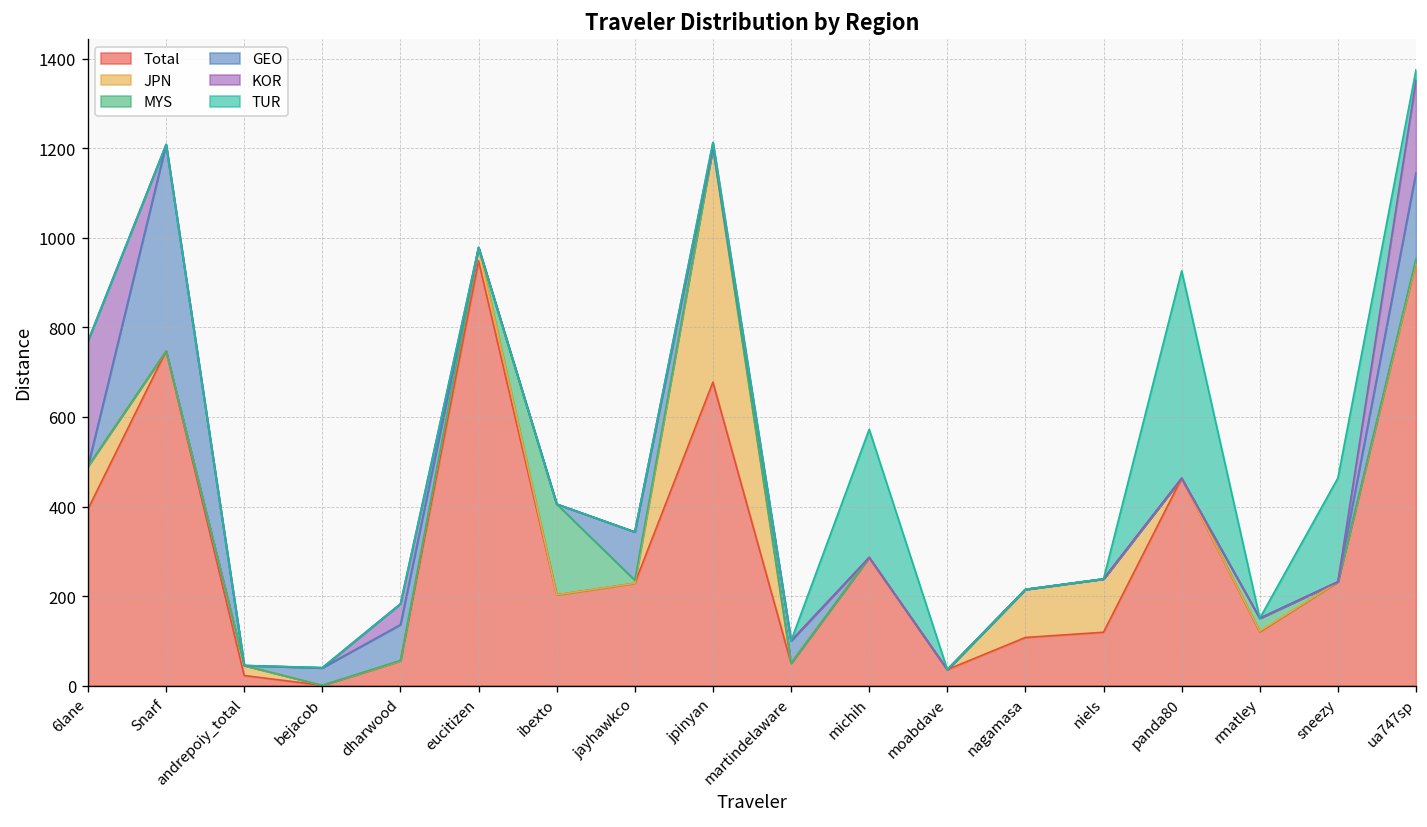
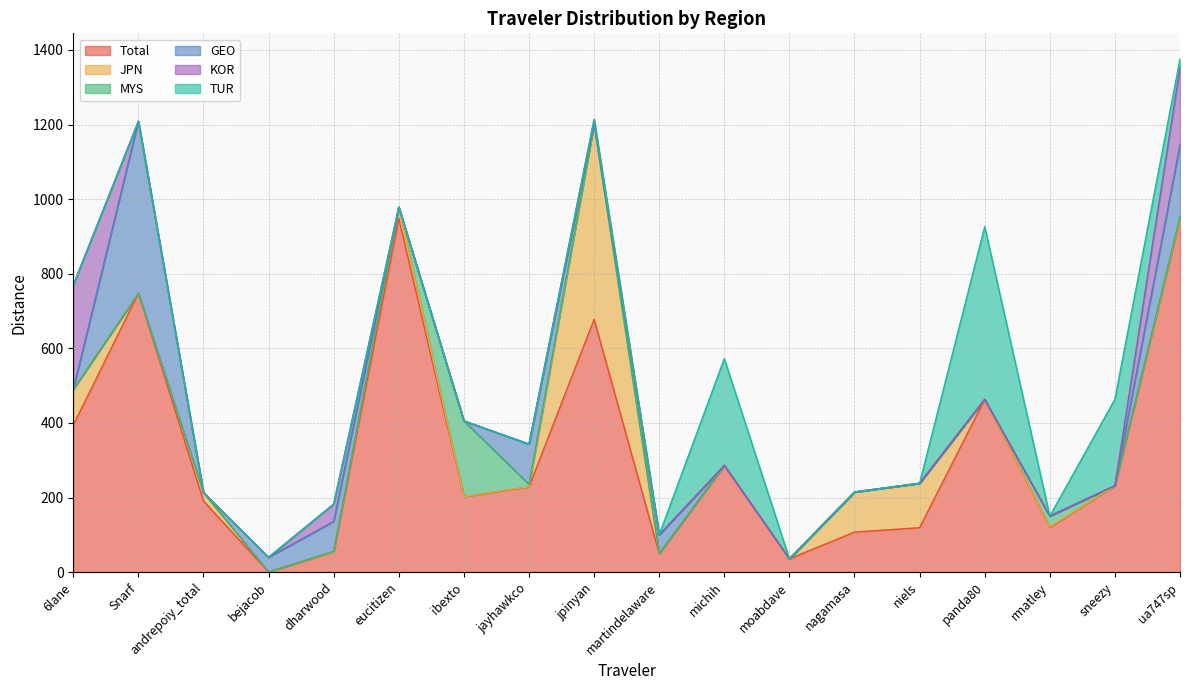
Total, andrepoiy_total: 20 -> 190
